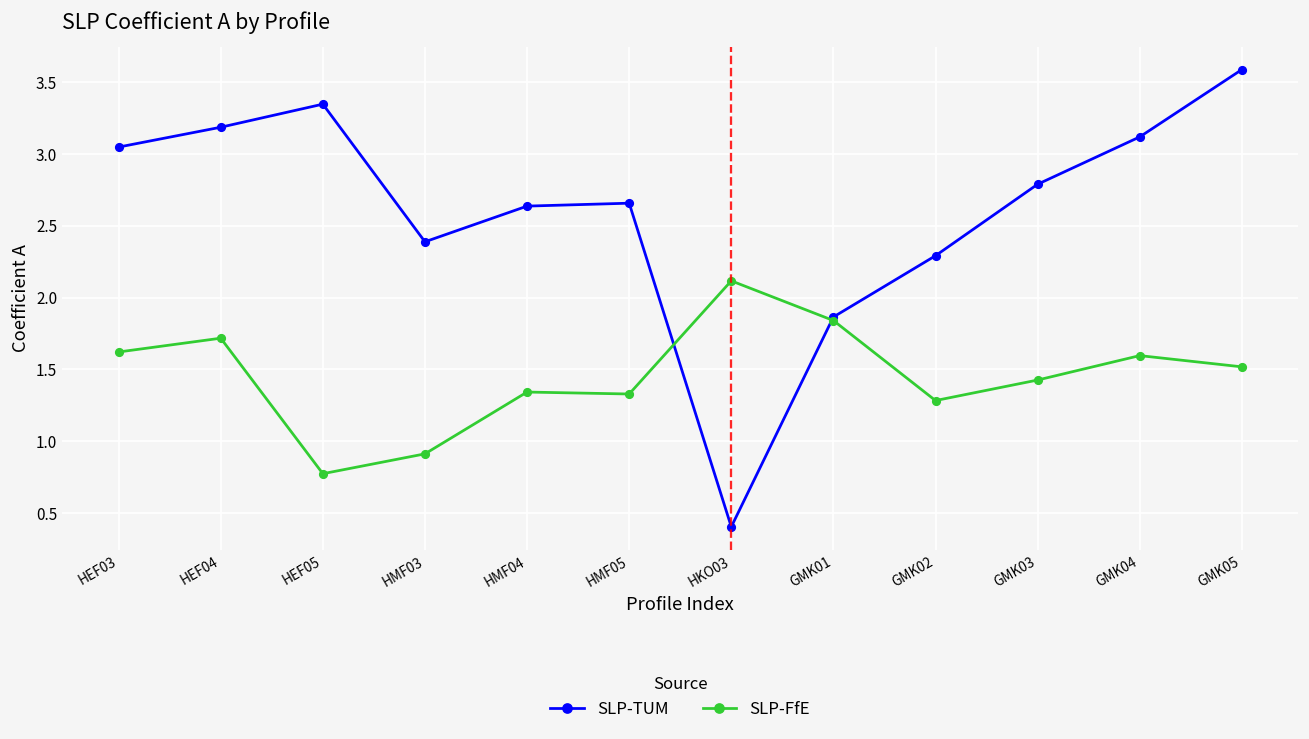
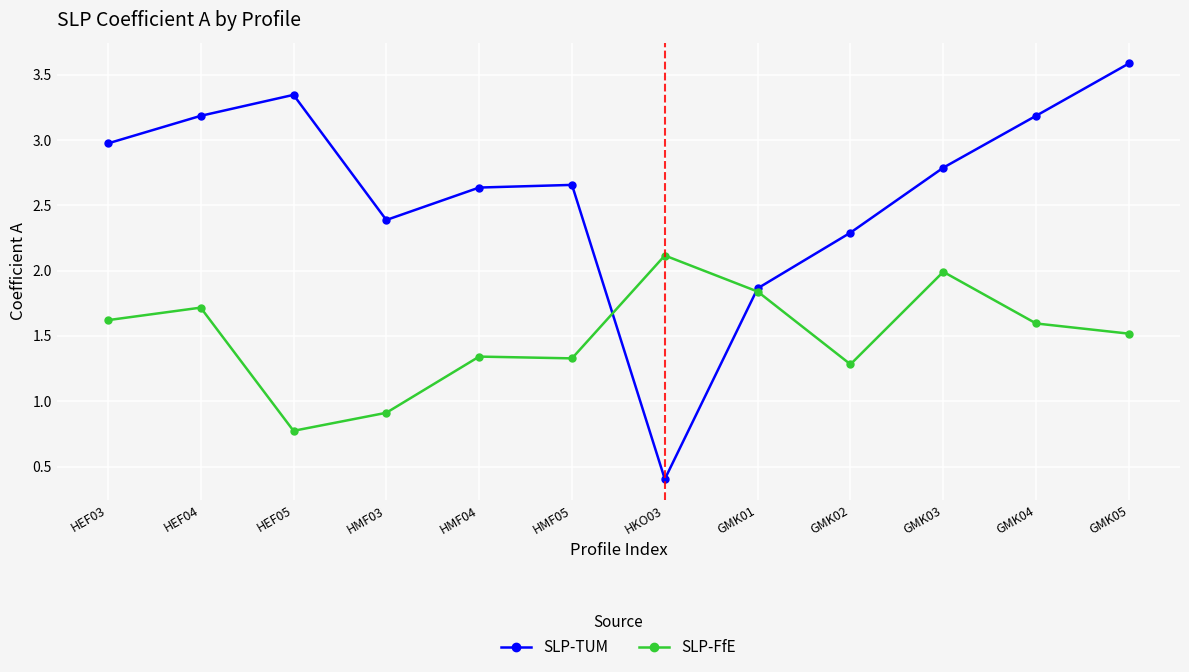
SLP-TUM, HEF03: 3.05 -> 2.97
SLP-FfE, GMK03: 1.43 -> 1.99
SLP-TUM, GMK04: 3.12 -> 3.19
